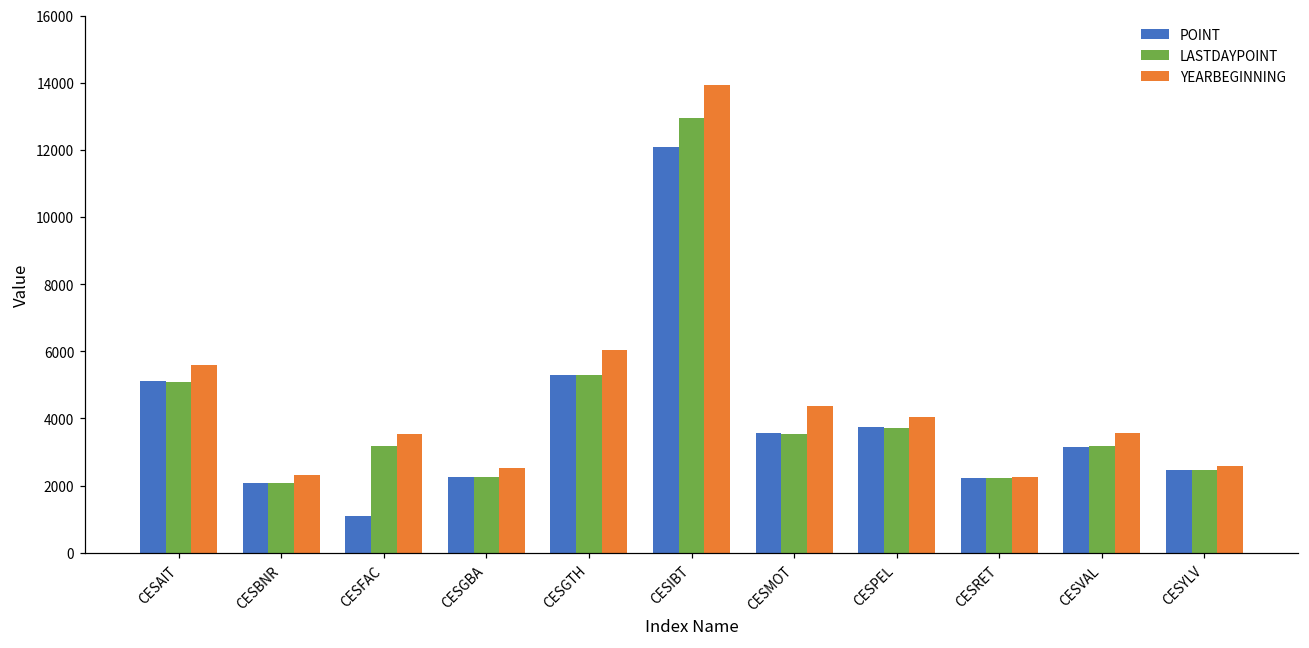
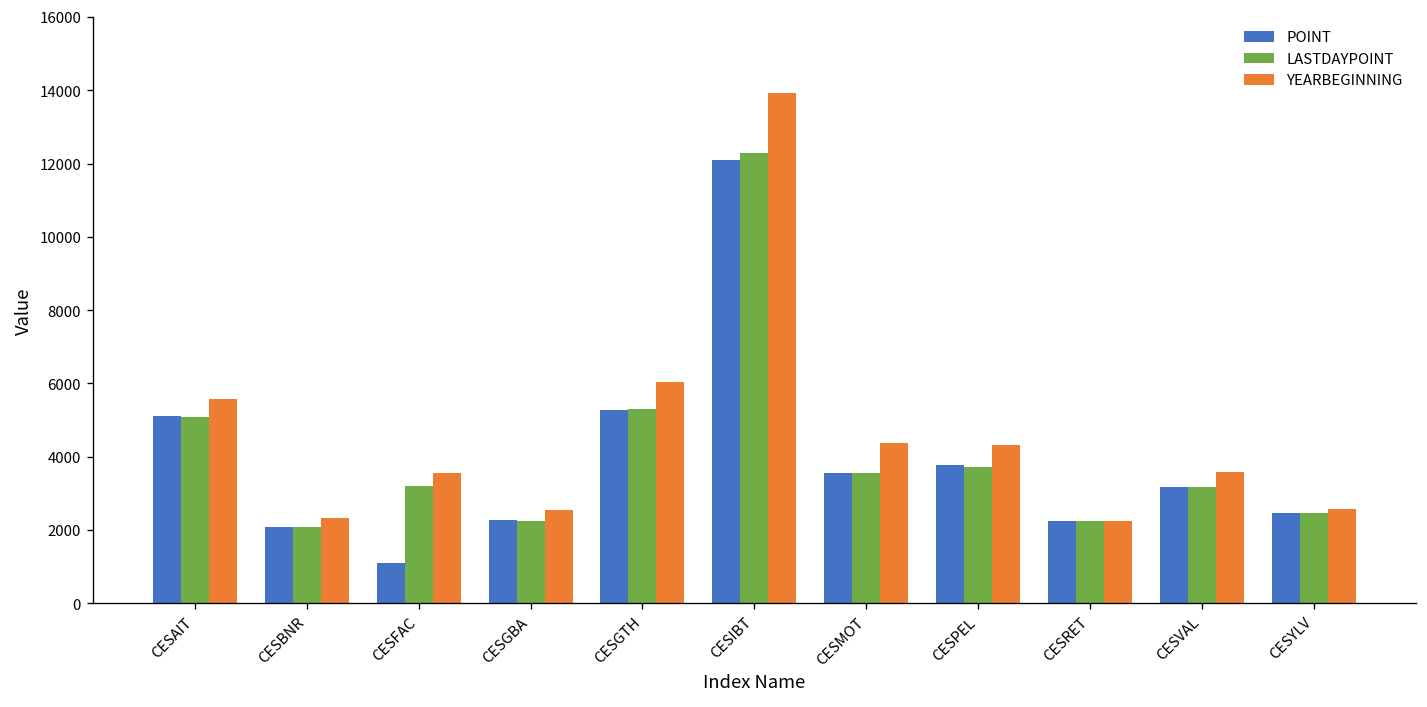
LASTDAYPOINT, CESIBT: 12900 -> 12300
YEARBEGINNING, CESPEL: 4000 -> 4300
